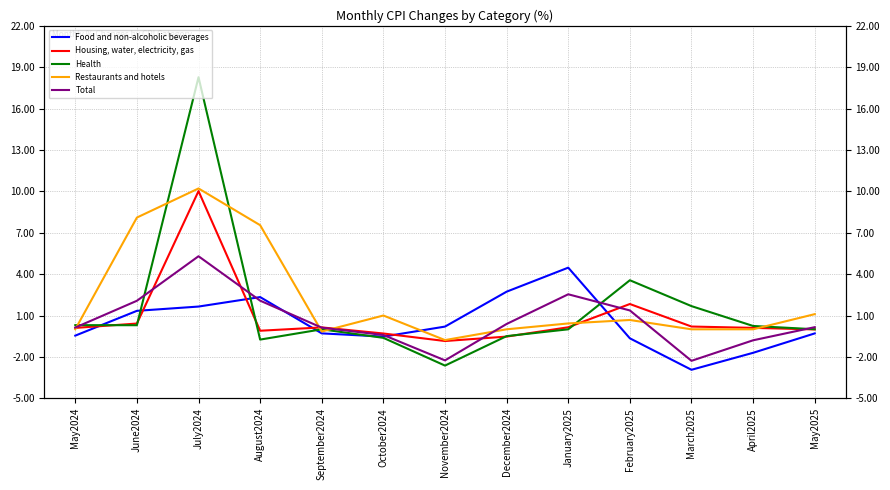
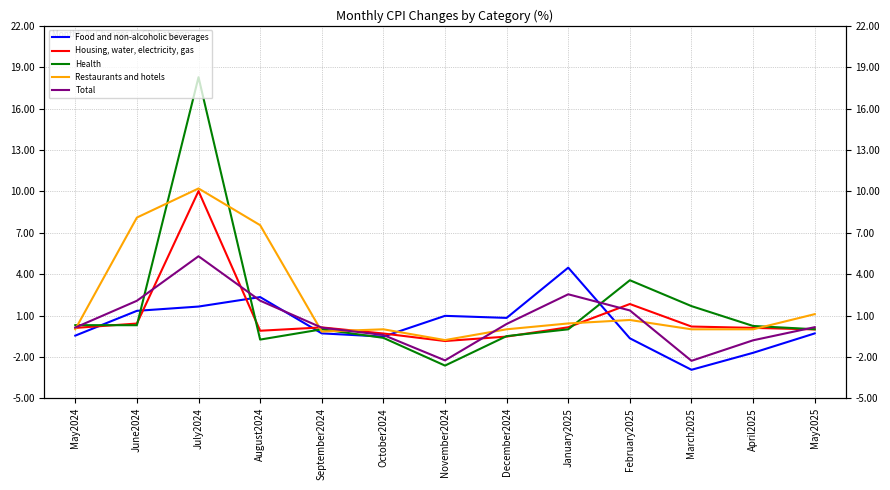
Restaurants and hotels, October2024: 1 -> 0
Food and non-alcoholic beverages, November2024: 0.2 -> 1.0
Food and non-alcoholic beverages, December2024: 2.7 -> 0.8
